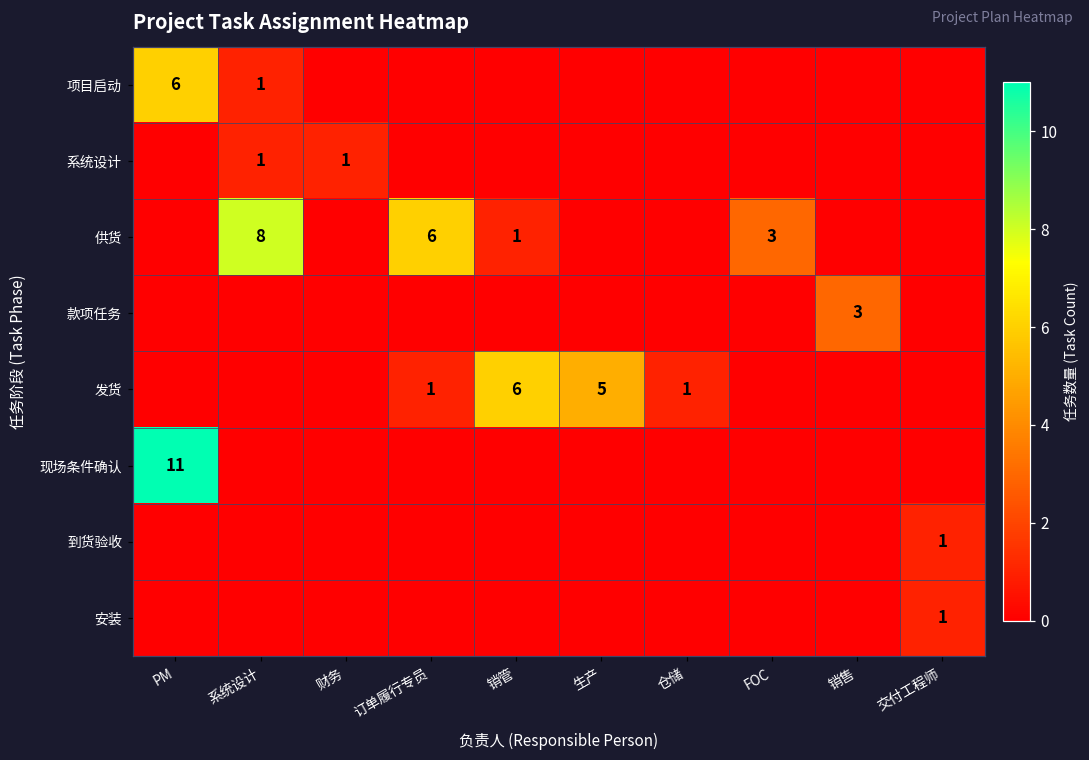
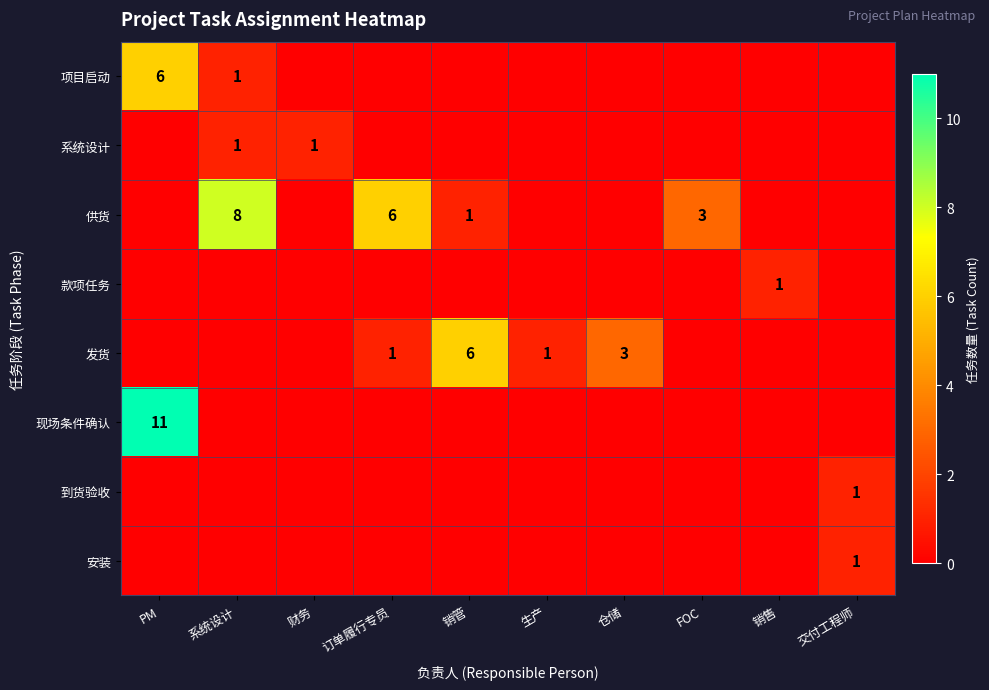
款项任务, 销售: 3 -> 1
发货, 生产: 5 -> 1
发货, 仓储: 1 -> 3
